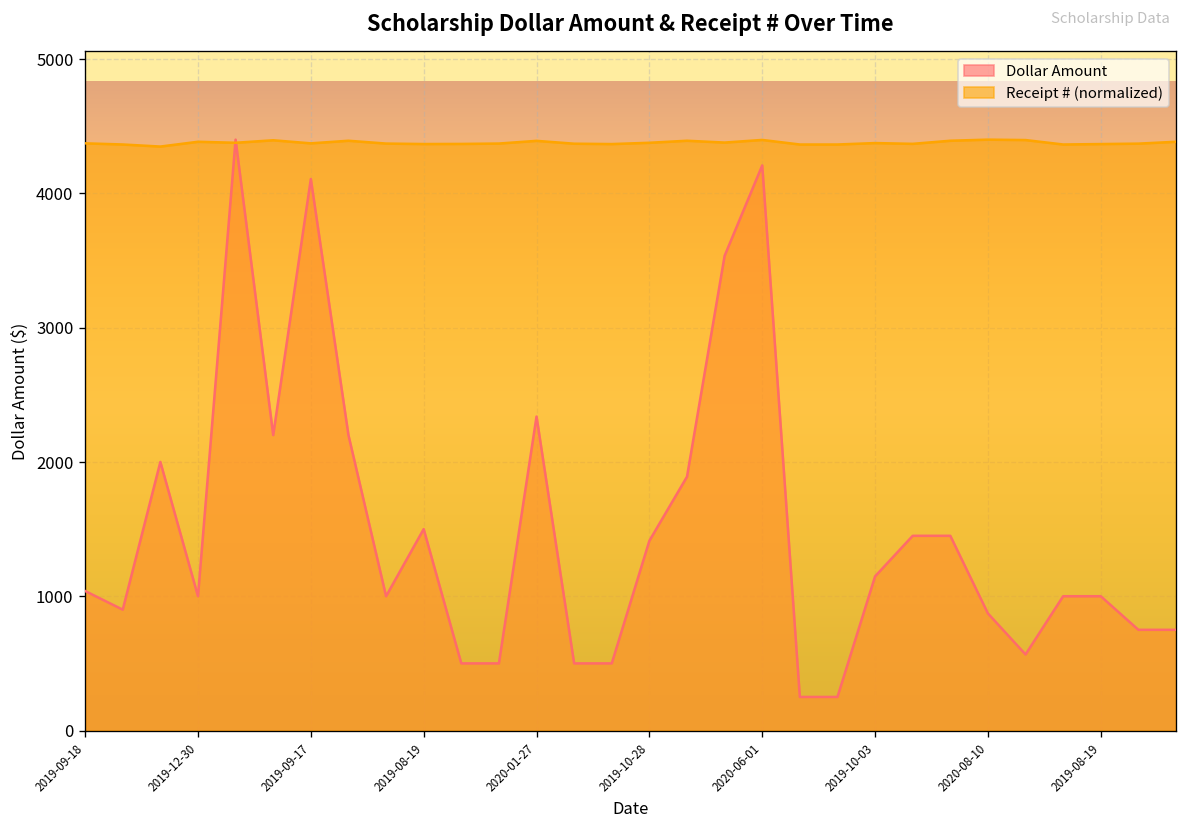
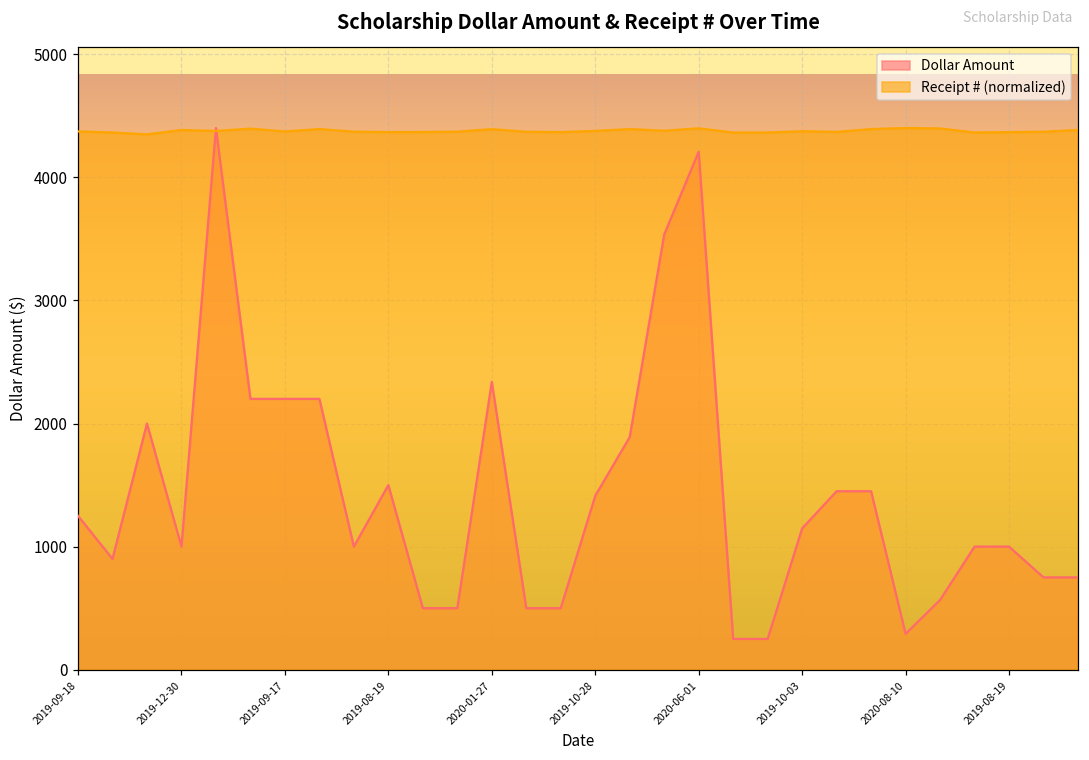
Dollar Amount, 2019-09-18: 1040 -> 1250
Dollar Amount, 2019-09-17: 4110 -> 2200
Dollar Amount, 2020-08-10: 870 -> 290
